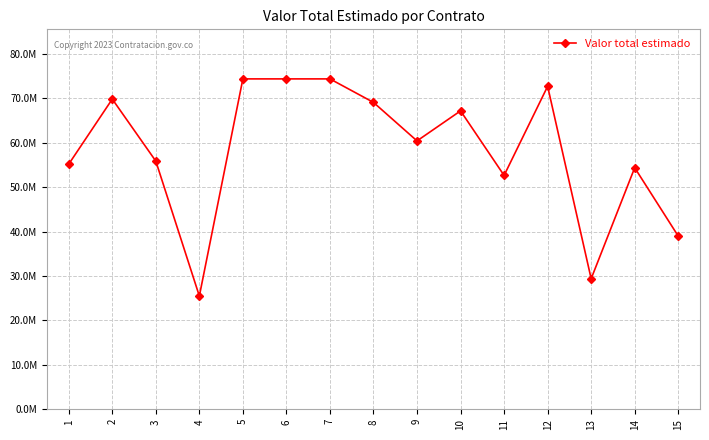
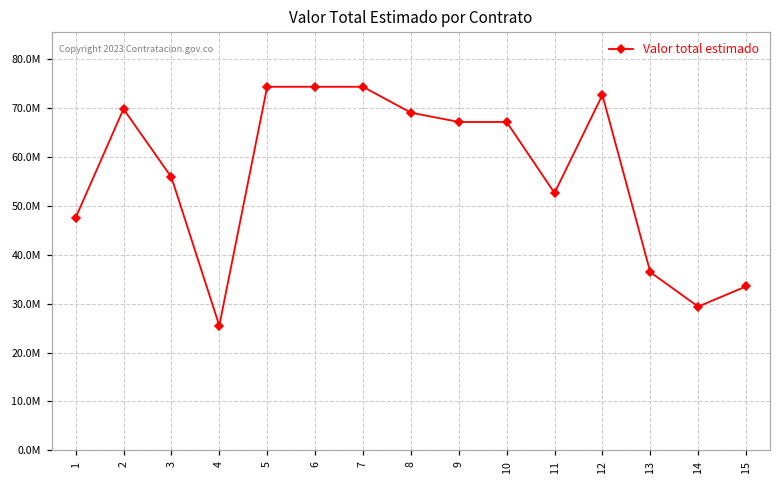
1: 55000000 -> 48000000
9: 60000000 -> 67000000
13: 29000000 -> 36000000
14: 54000000 -> 29000000
15: 39000000 -> 34000000
